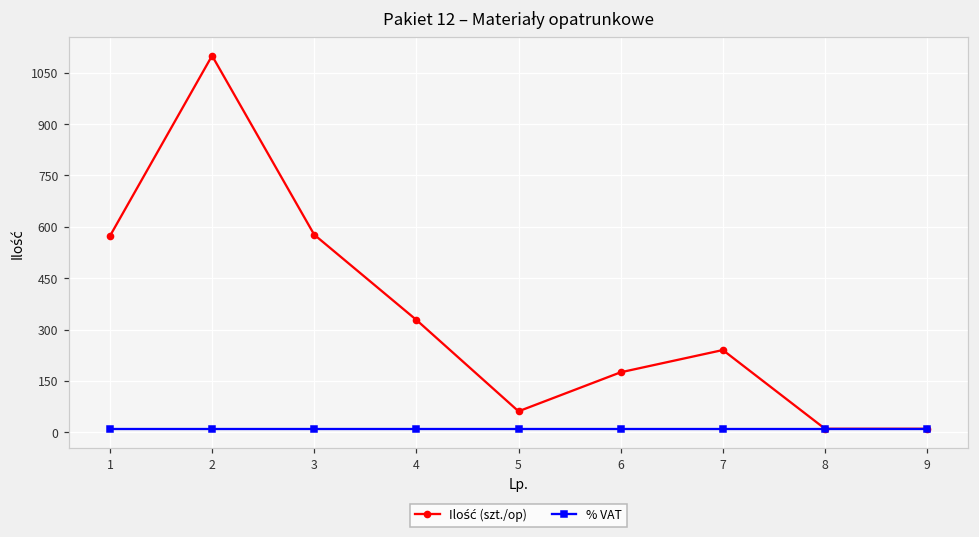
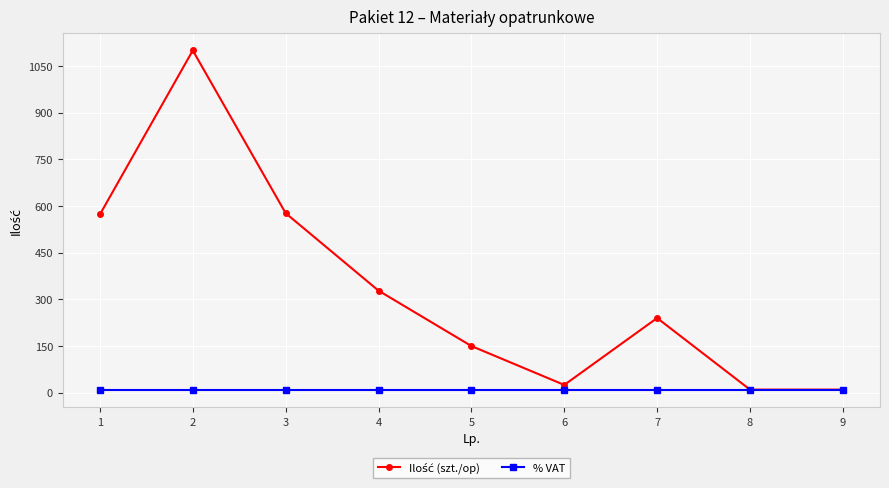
Ilość (szt./op), 5: 60 -> 150
Ilość (szt./op), 6: 180 -> 30
